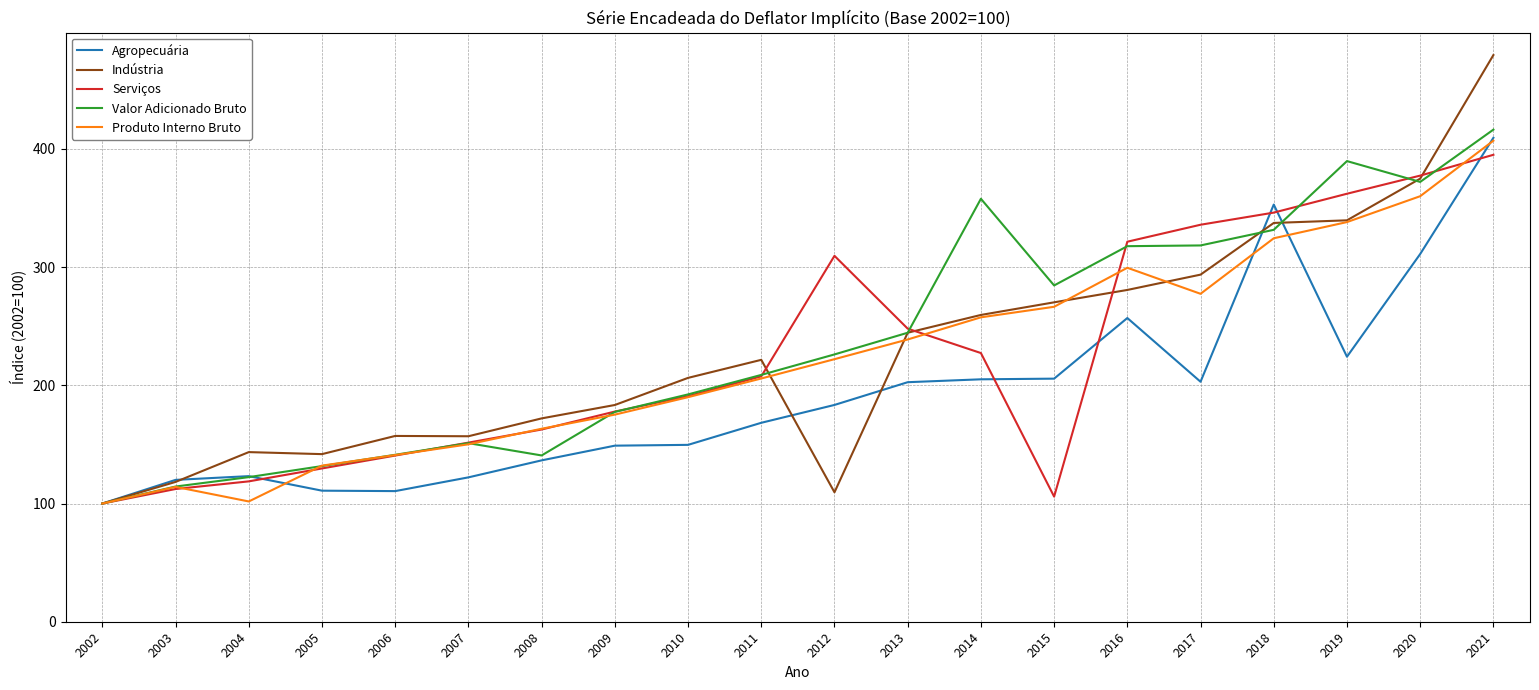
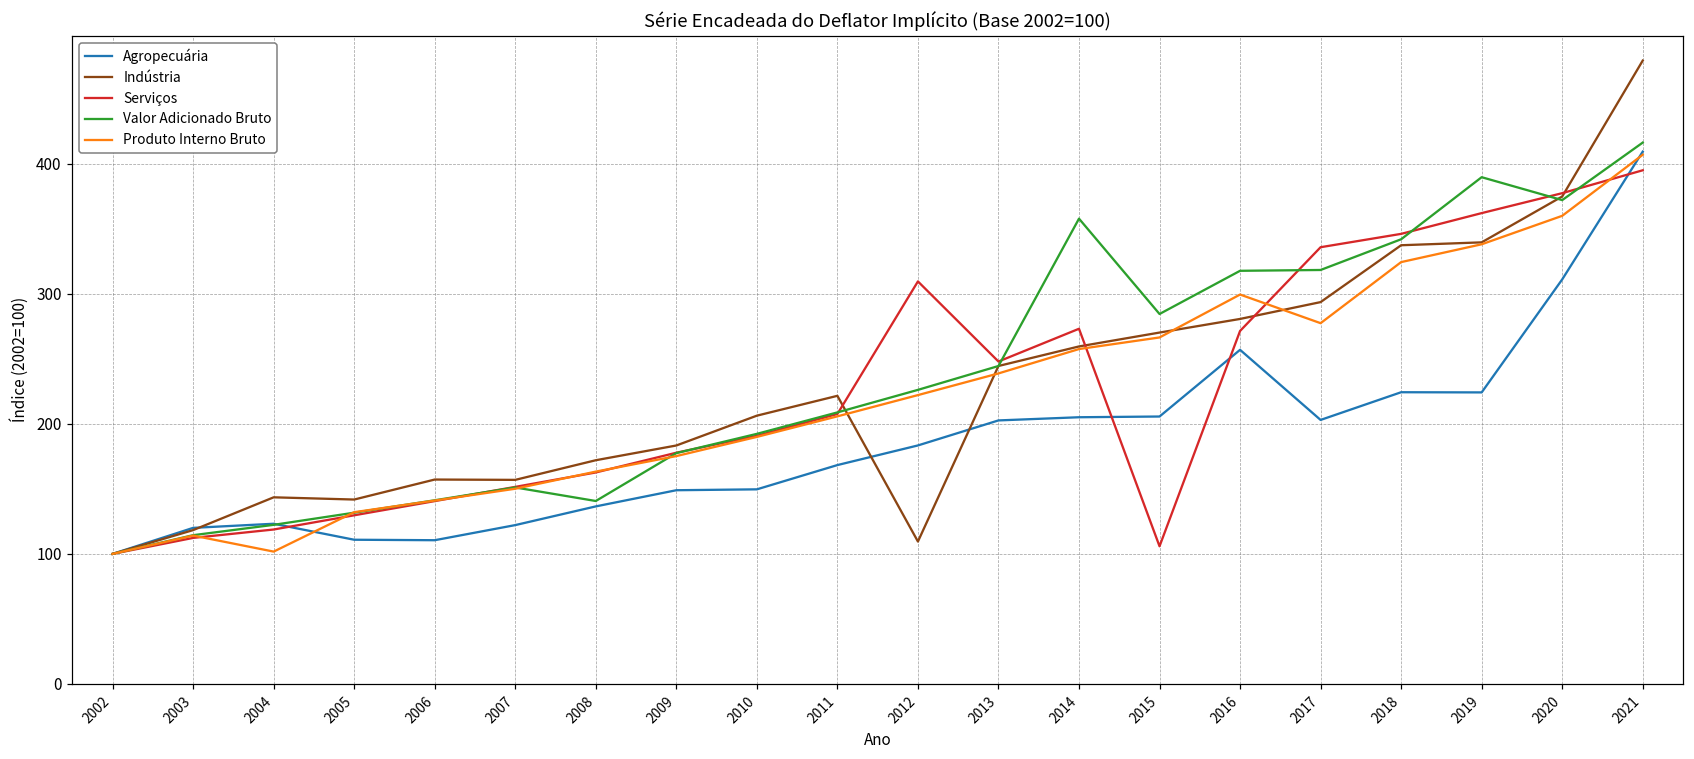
Serviços, 2014: 227 -> 273
Serviços, 2016: 321 -> 271
Agropecuária, 2018: 353 -> 224
Valor Adicionado Bruto, 2018: 332 -> 342
